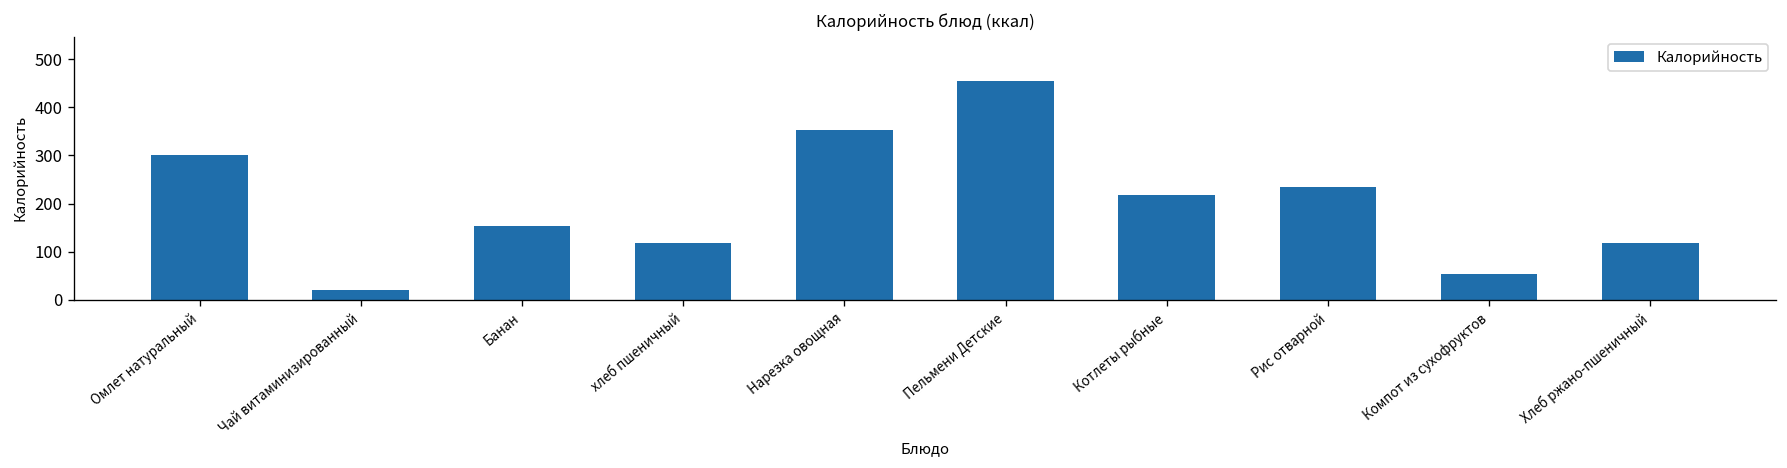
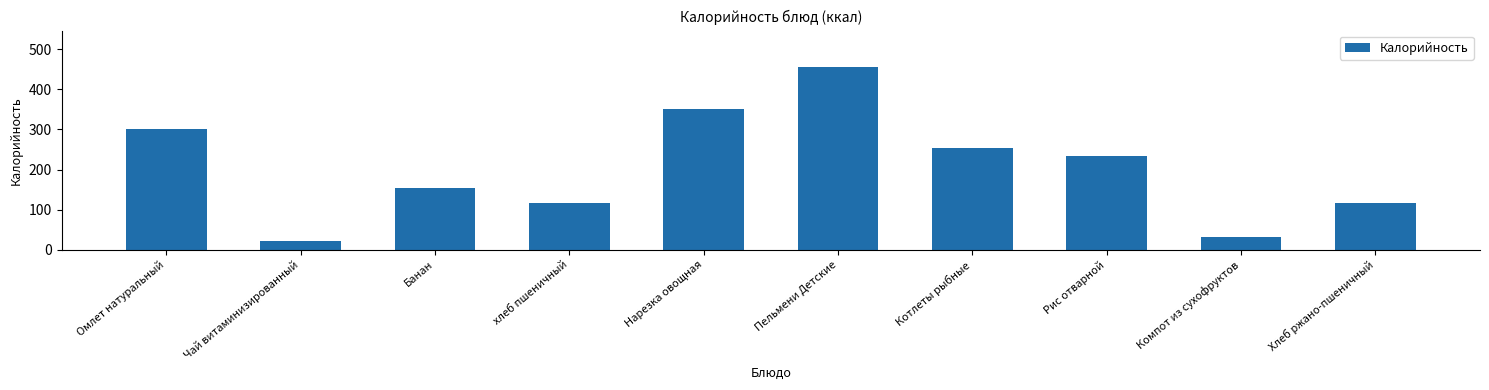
Котлеты рыбные: 220 -> 250
Компот из сухофруктов: 50 -> 30
